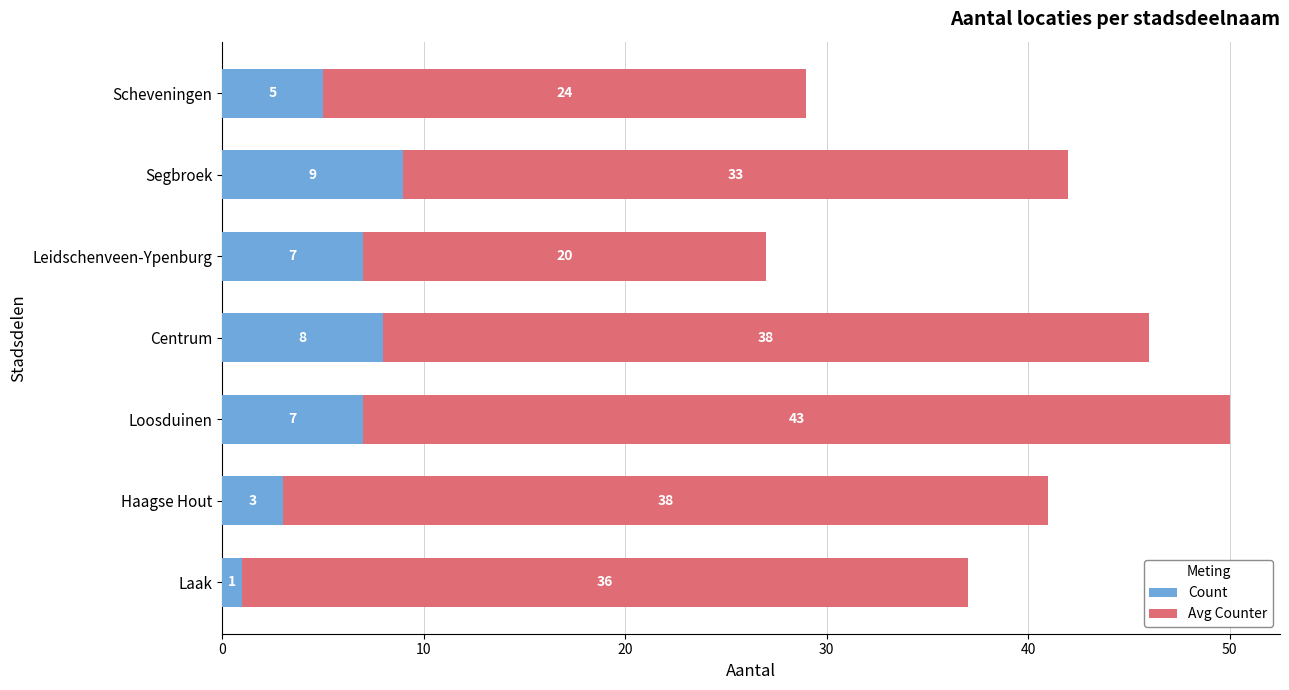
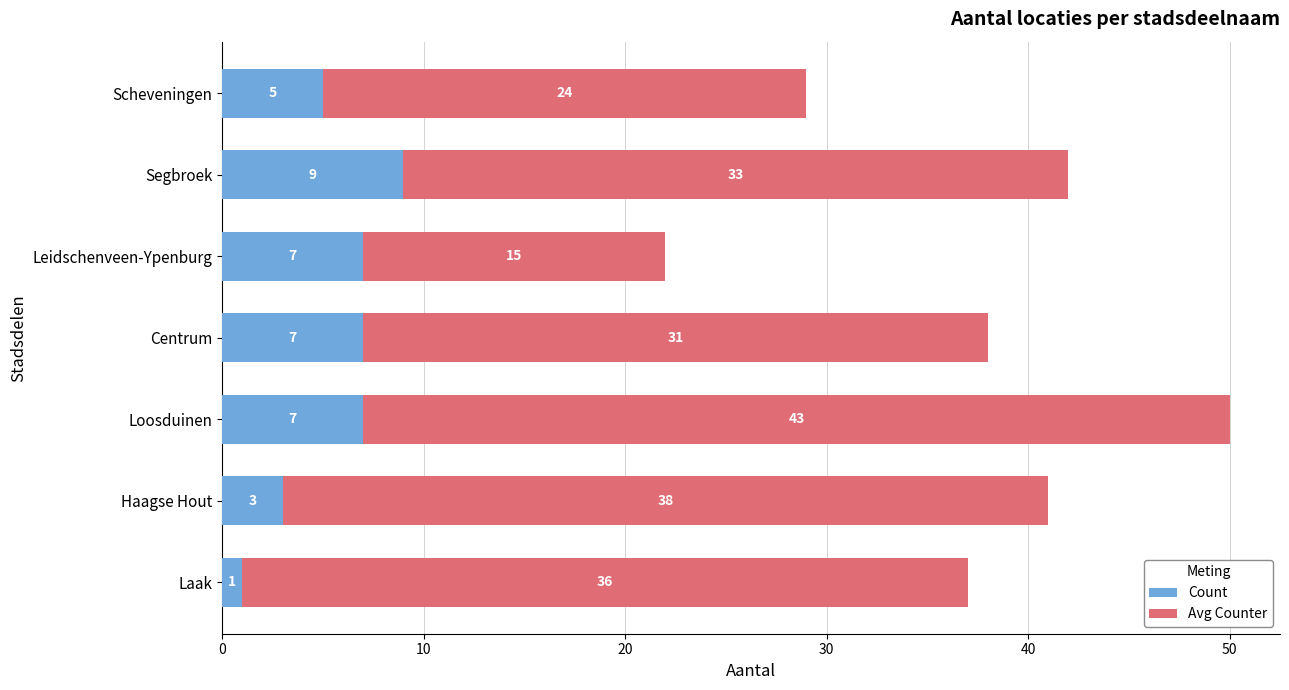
Avg Counter, Leidschenveen-Ypenburg: 20 -> 15
Count, Centrum: 8 -> 7
Avg Counter, Centrum: 38 -> 31
